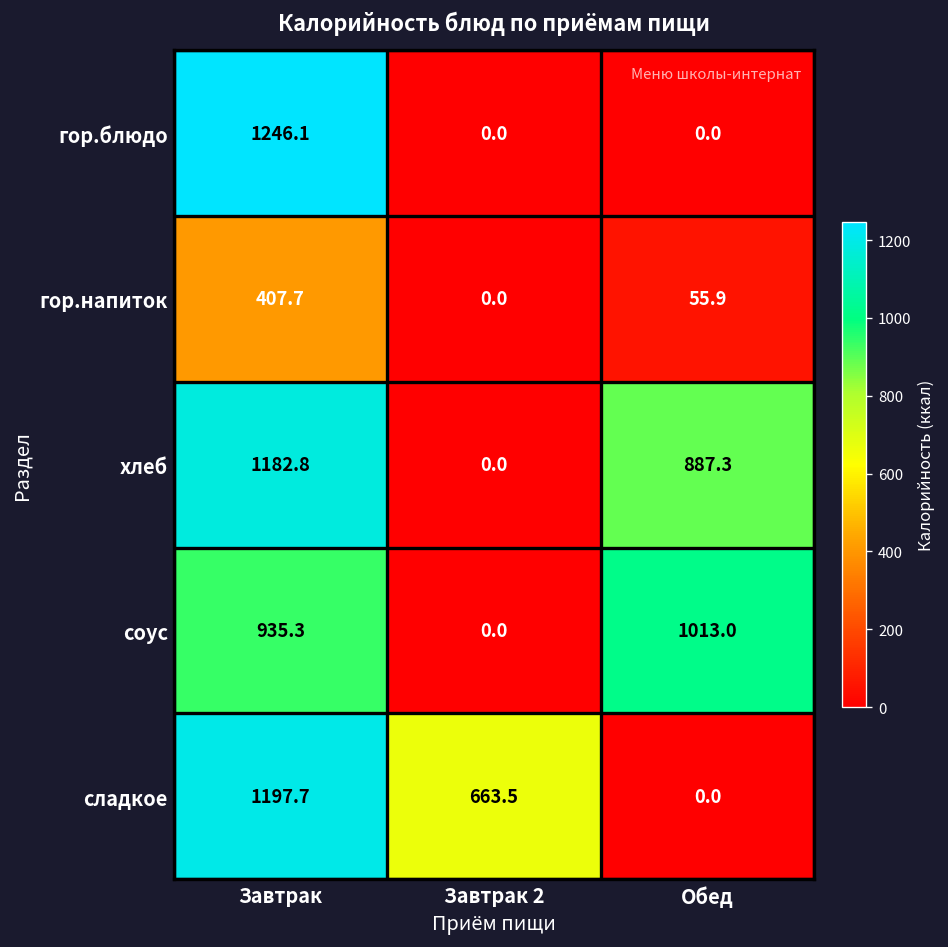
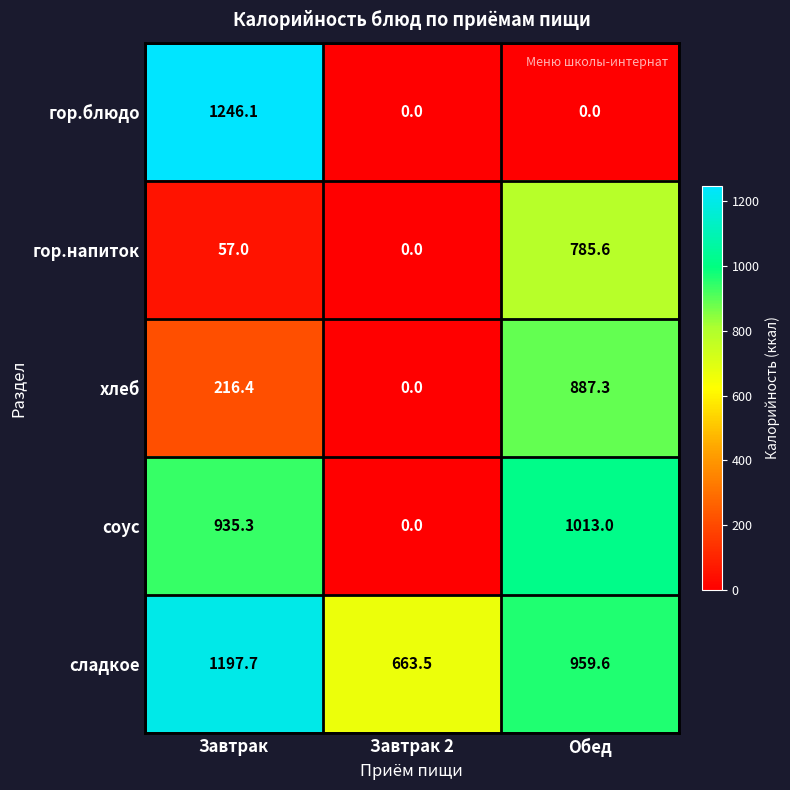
гор.напиток, Завтрак: 407.7 -> 57.0
гор.напиток, Обед: 55.9 -> 785.6
хлеб, Завтрак: 1182.8 -> 216.4
сладкое, Обед: 0.0 -> 959.6
